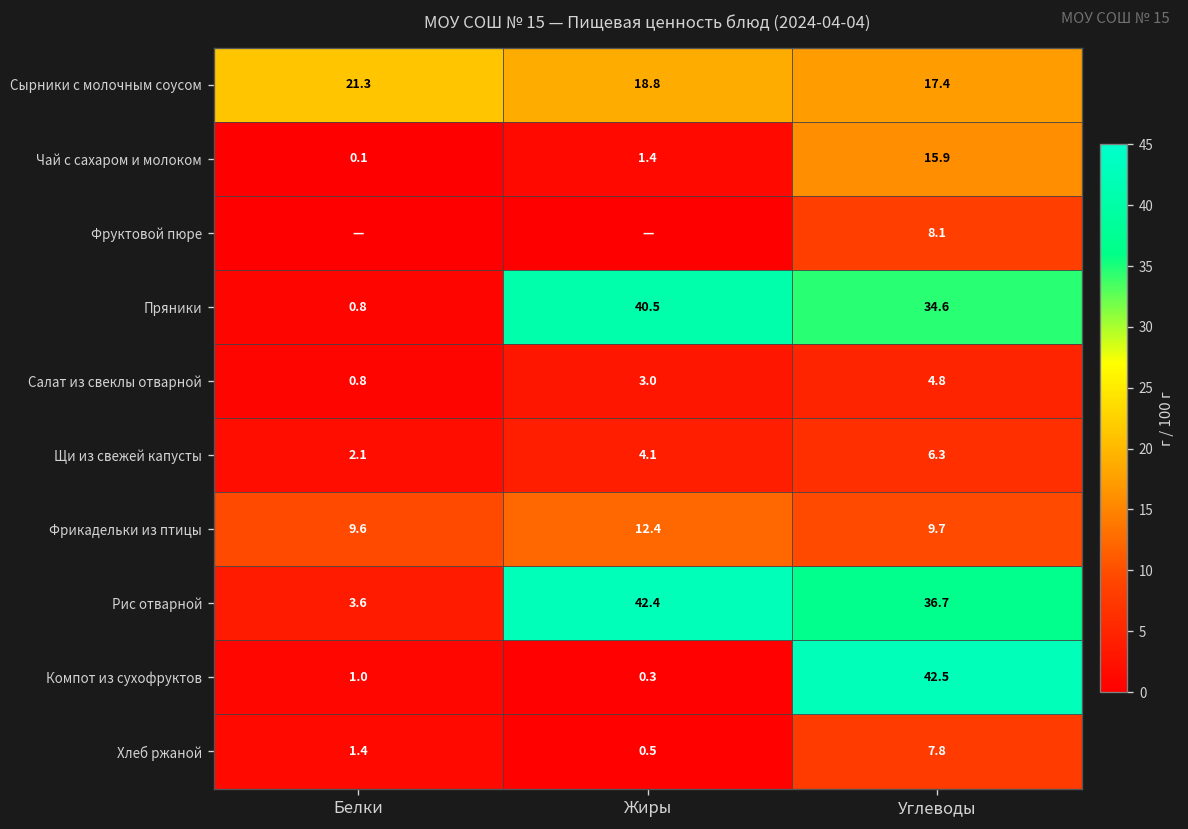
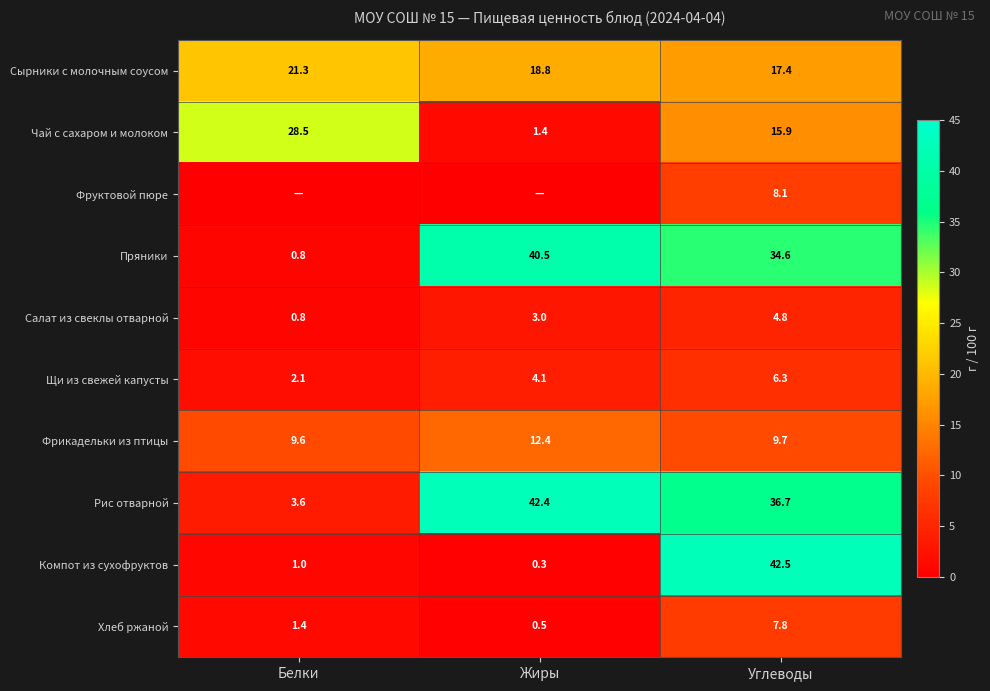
Чай с сахаром и молоком, Белки: 0.1 -> 28.5
